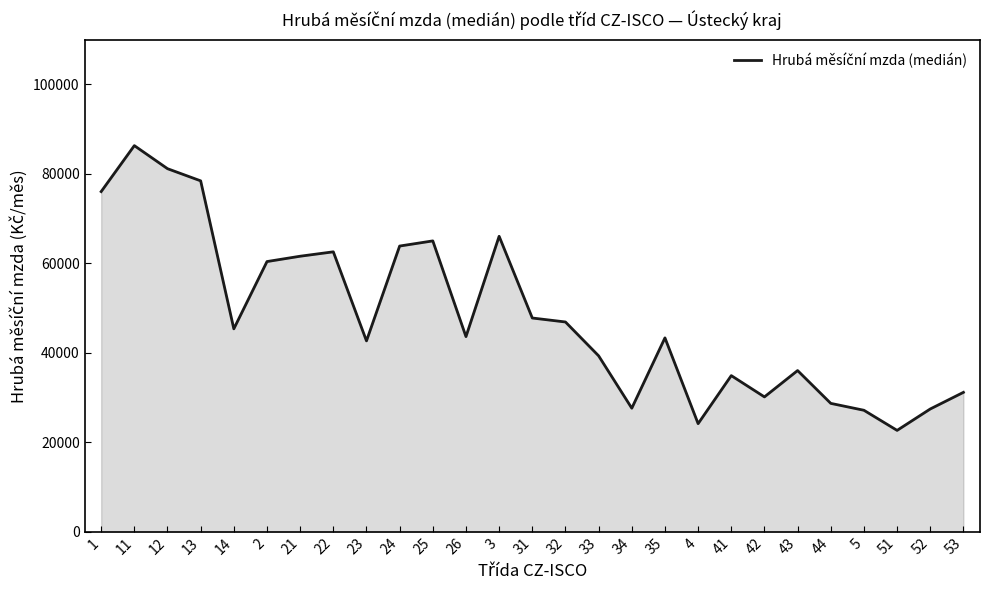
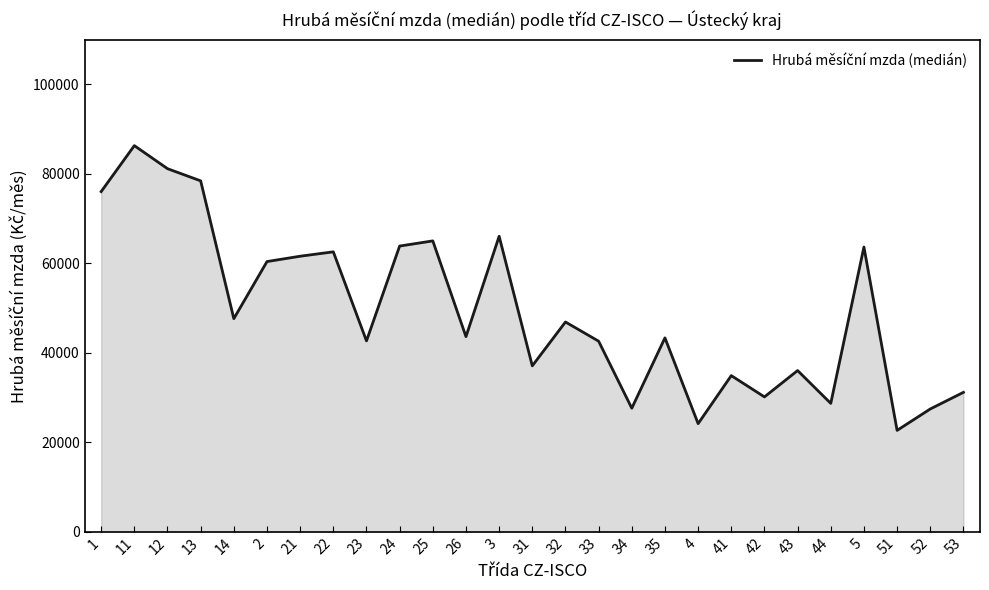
14: 45000 -> 48000
31: 48000 -> 37000
33: 39000 -> 43000
5: 27000 -> 64000
